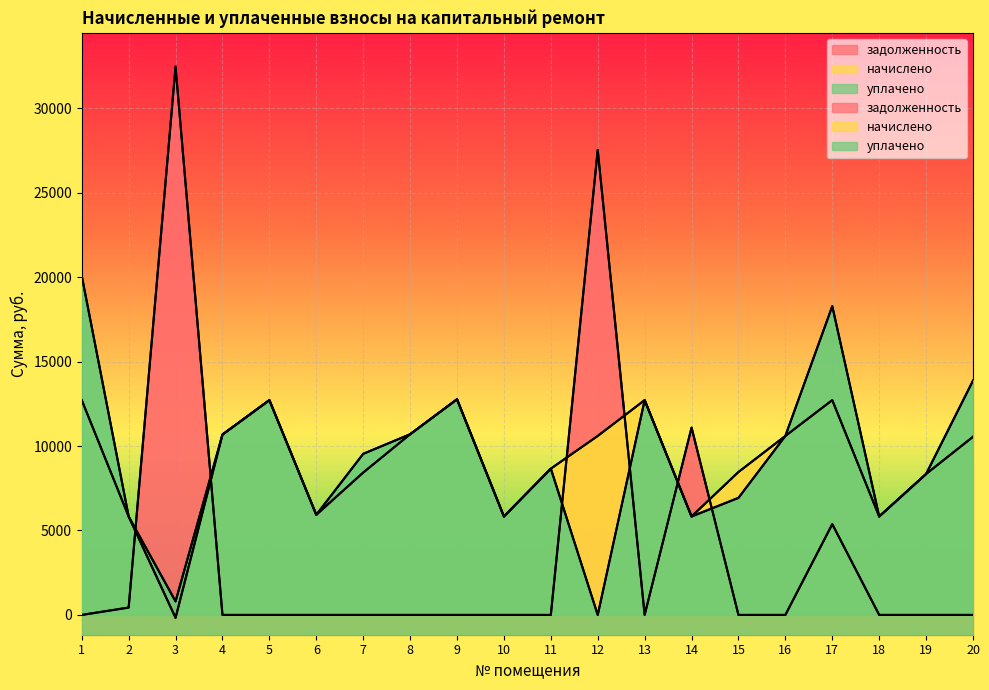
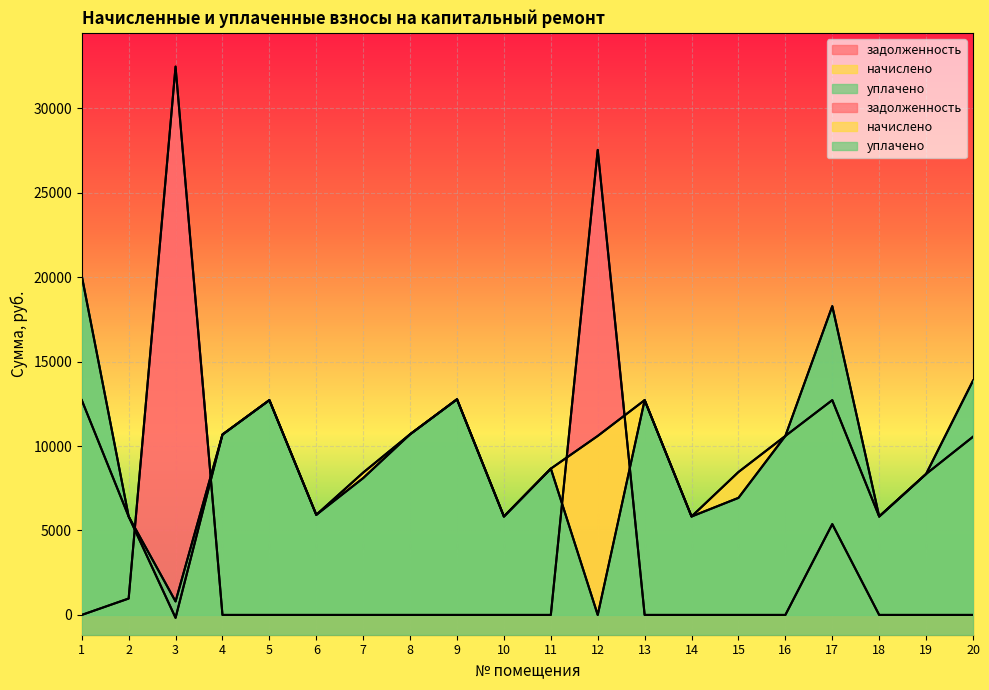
задолженность, 2: 400 -> 1000
уплачено, 7: 9500 -> 8100
задолженность, 14: 11100 -> 0
